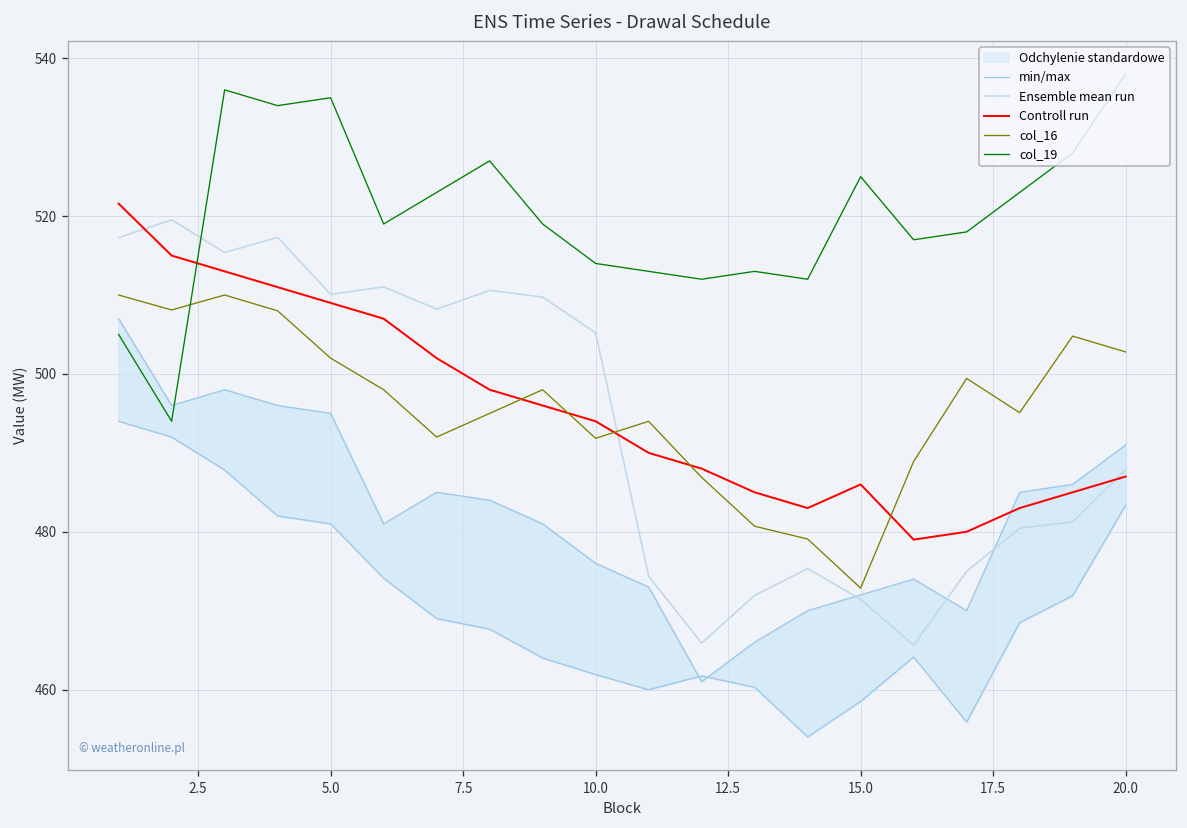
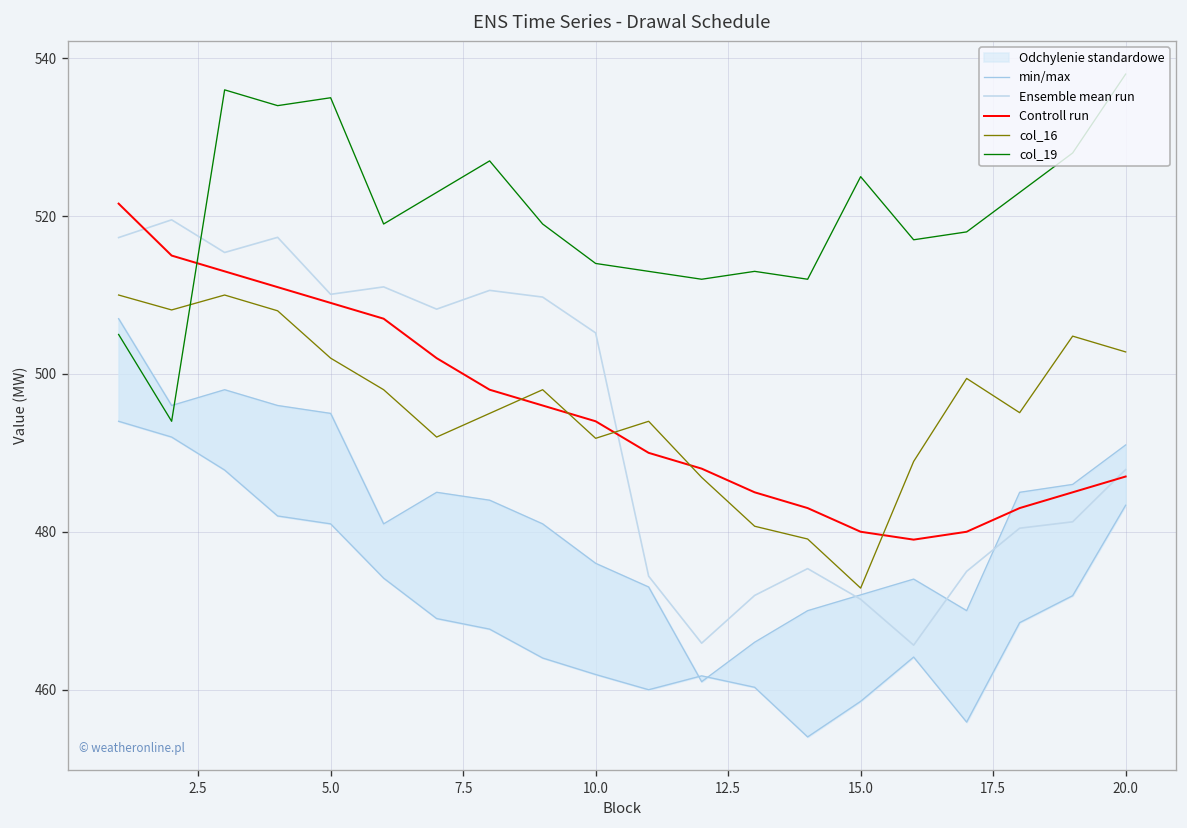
Controll run, 15.0: 486 -> 480
